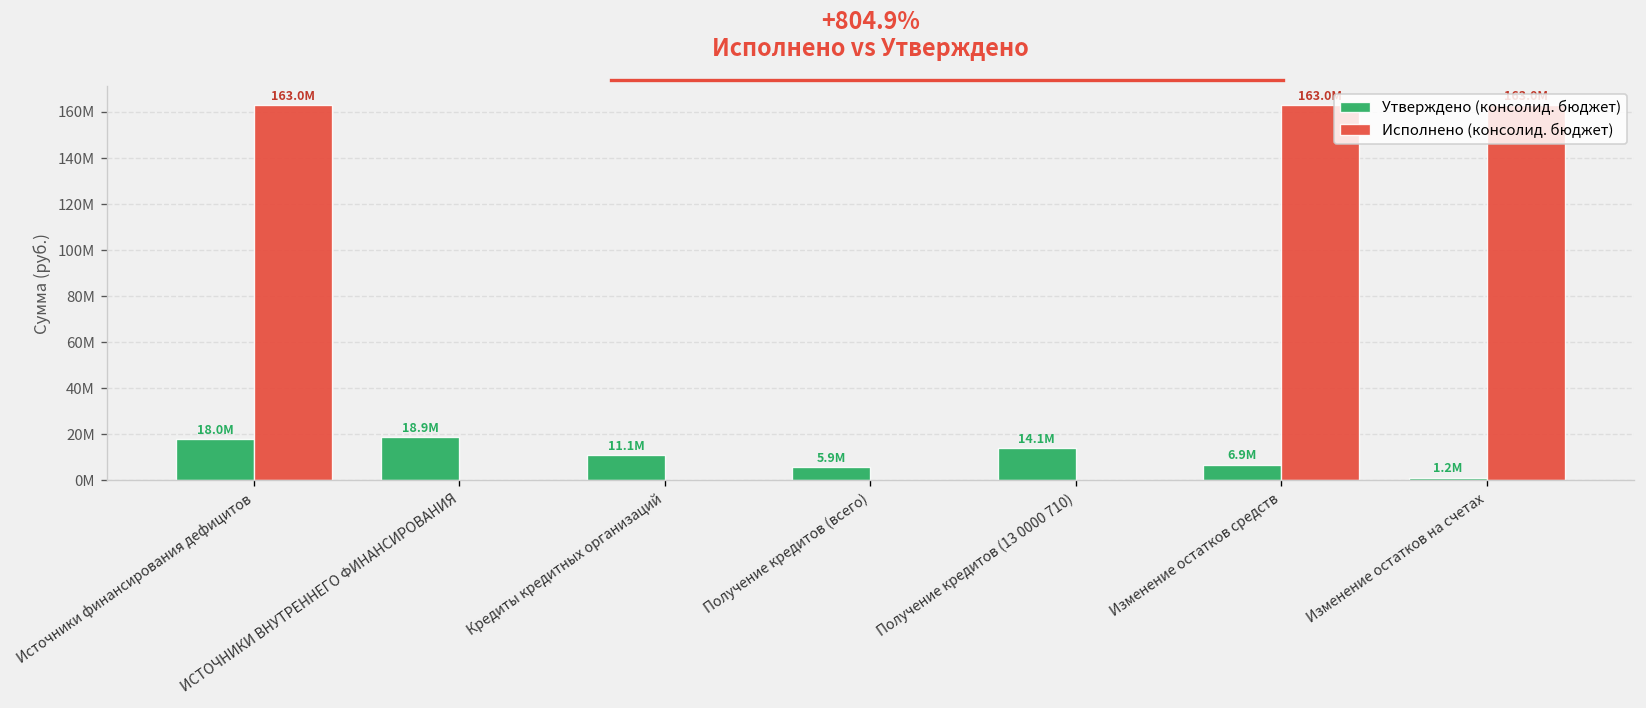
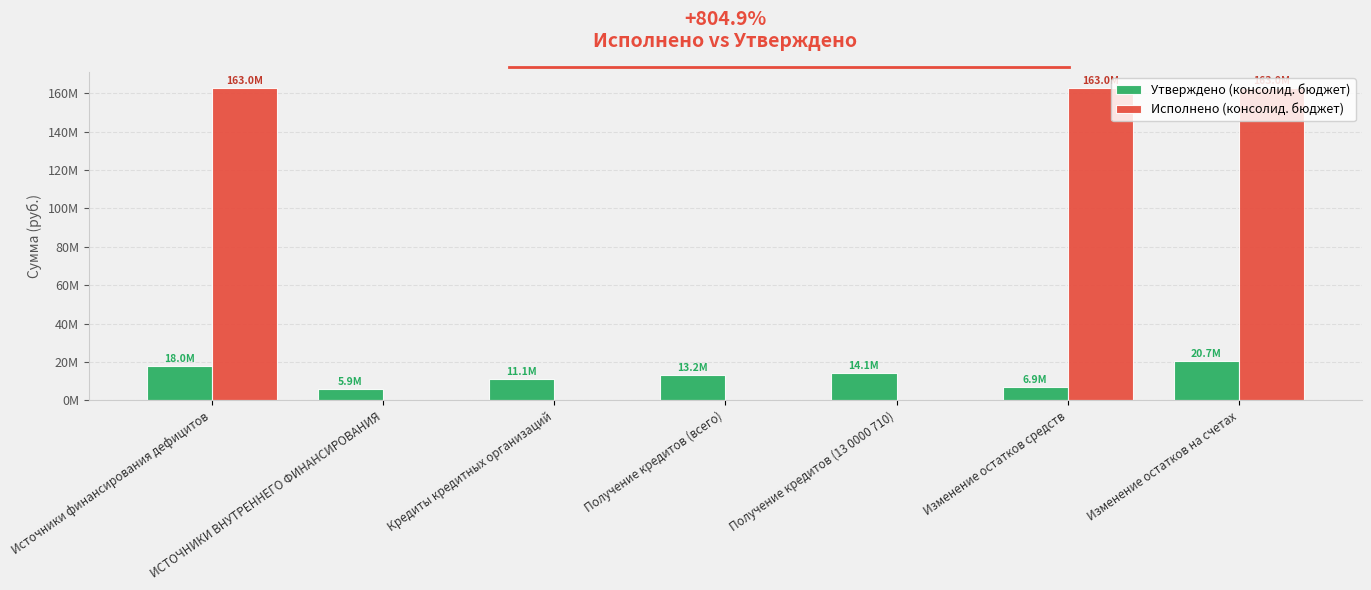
Утверждено (консолид. бюджет), ИСТОЧНИКИ ВНУТРЕННЕГО ФИНАНСИРОВАНИЯ: 18.9M -> 5.9M
Утверждено (консолид. бюджет), Получение кредитов (всего): 5.9M -> 13.2M
Утверждено (консолид. бюджет), Изменение остатков на счетах: 1.2M -> 20.7M
